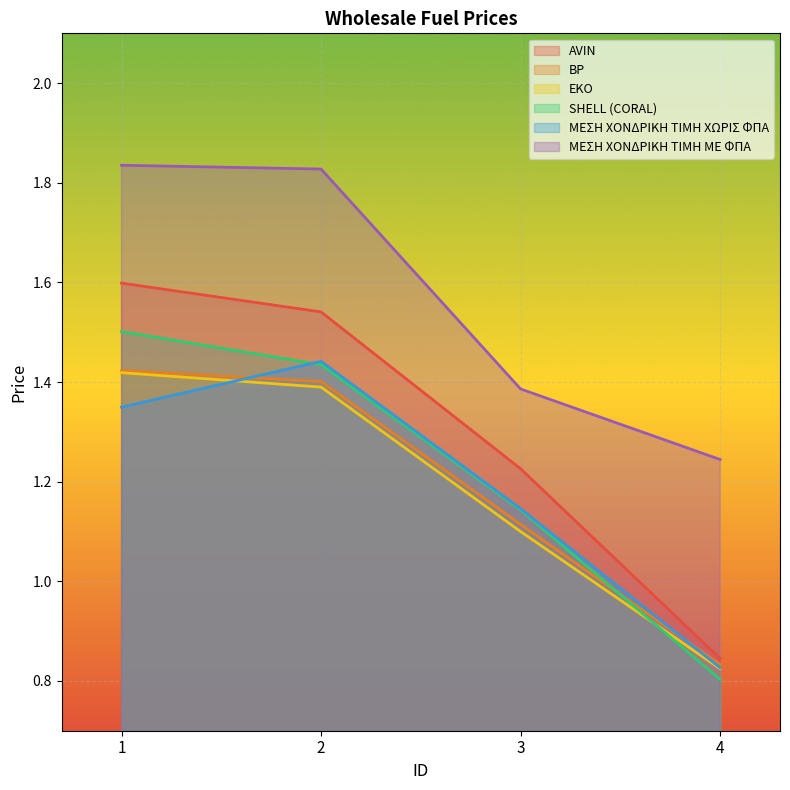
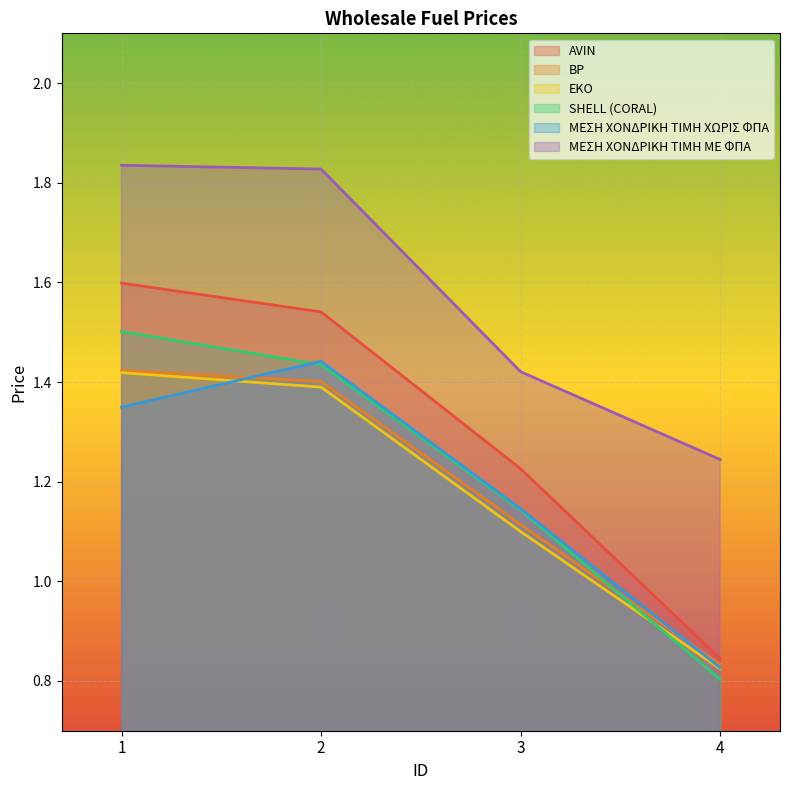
ΜΕΣΗ ΧΟΝΔΡΙΚΗ ΤΙΜΗ ΜΕ ΦΠΑ, 3: 1.39 -> 1.42
